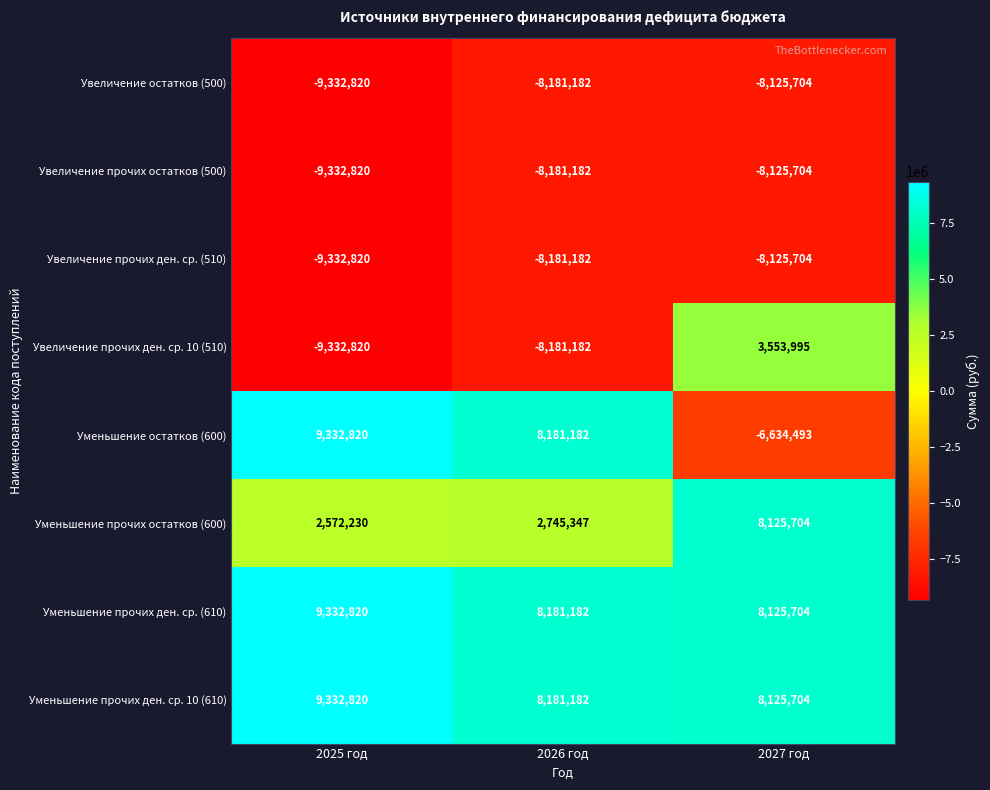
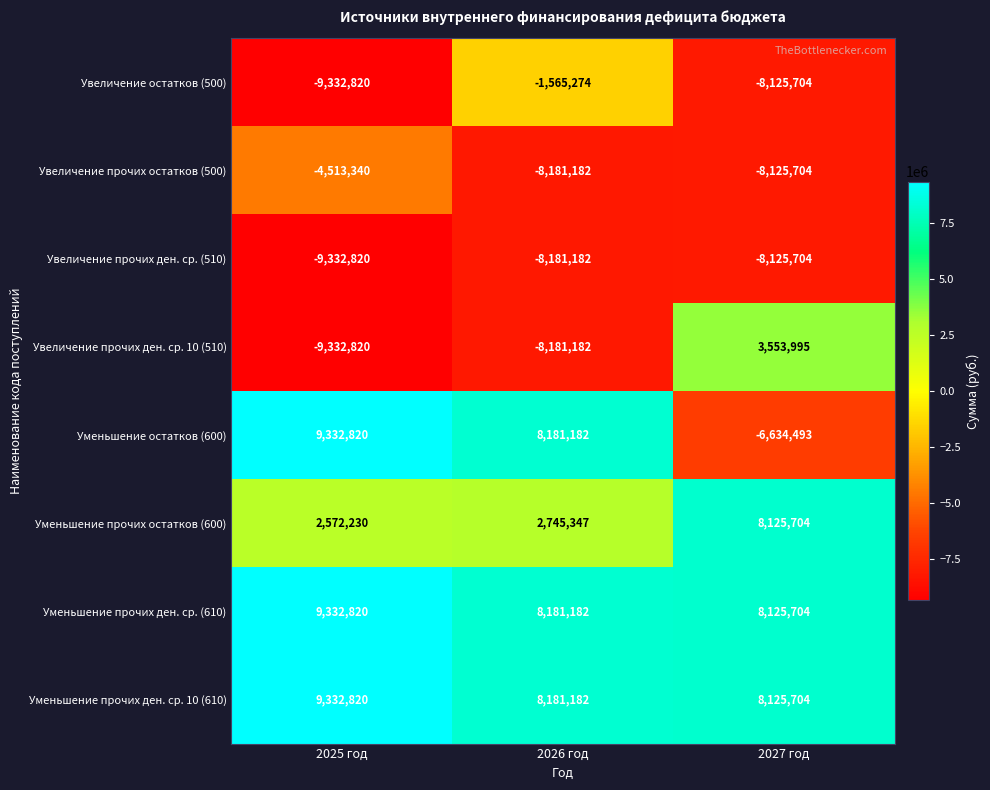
Увеличение остатков (500), 2026 год: -8,181,182 -> -1,565,274
Увеличение прочих остатков (500), 2025 год: -9,332,820 -> -4,513,340
